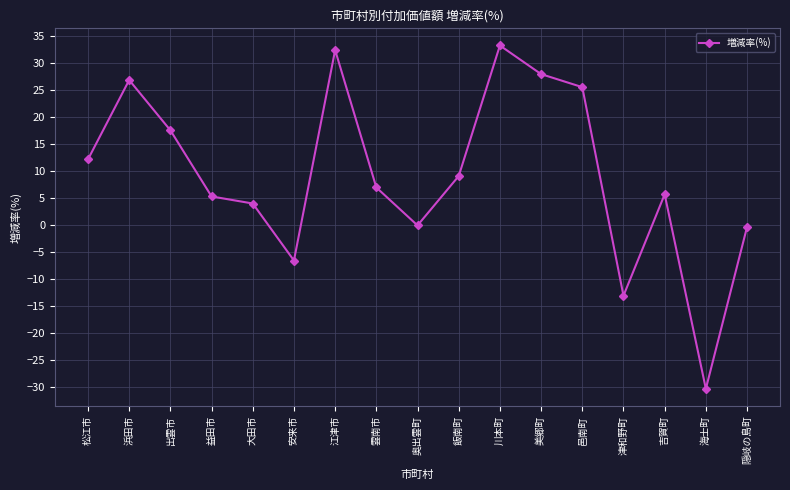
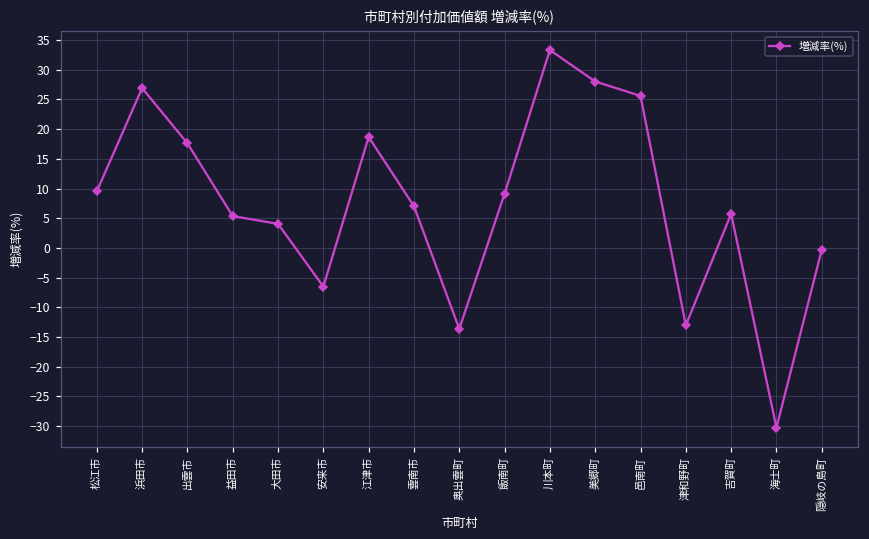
松江市: 12 -> 10
江津市: 32 -> 19
奥出雲町: 0 -> -14
